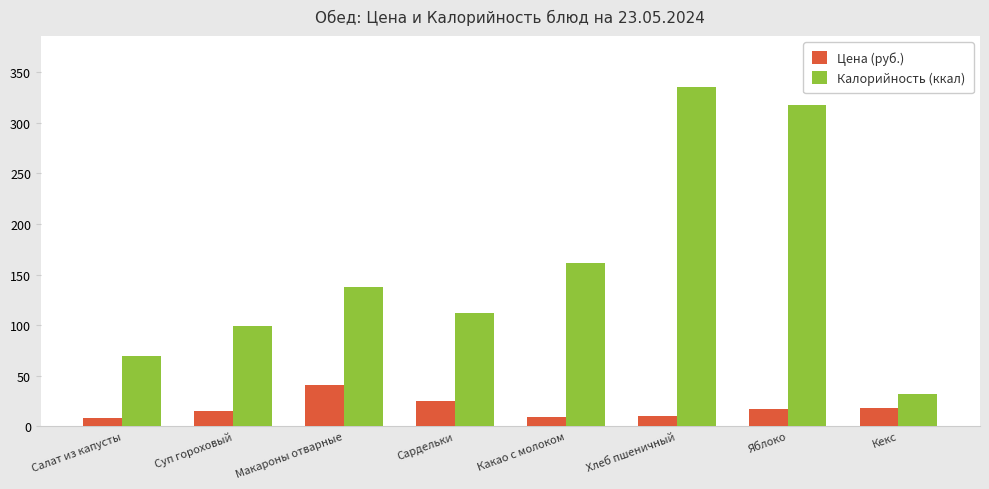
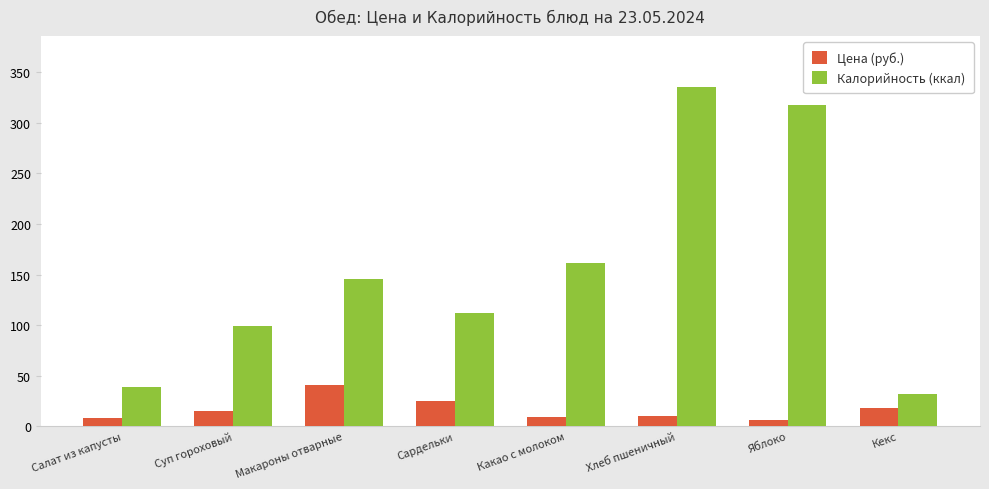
Калорийность (ккал), Салат из капусты: 69 -> 39
Калорийность (ккал), Макароны отварные: 138 -> 146
Цена (руб.), Яблоко: 17 -> 6
